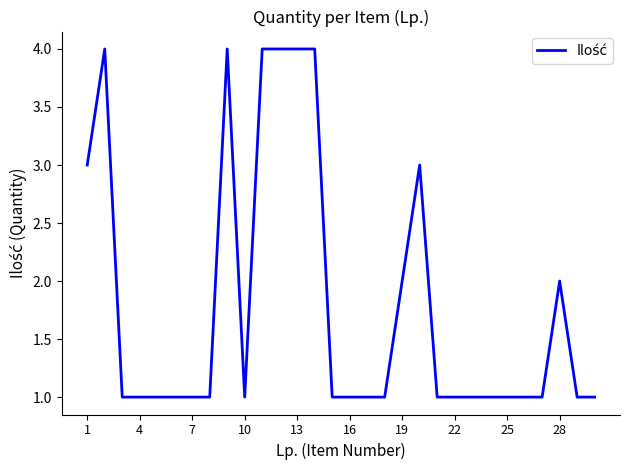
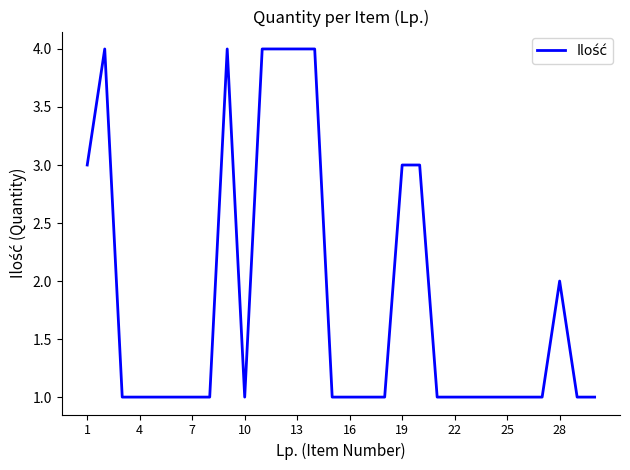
19: 2 -> 3
